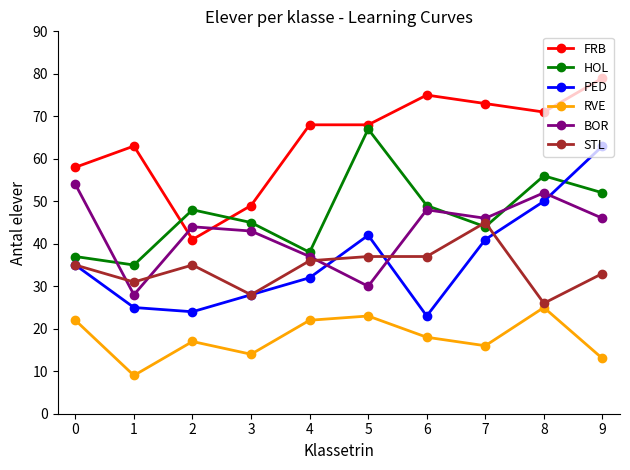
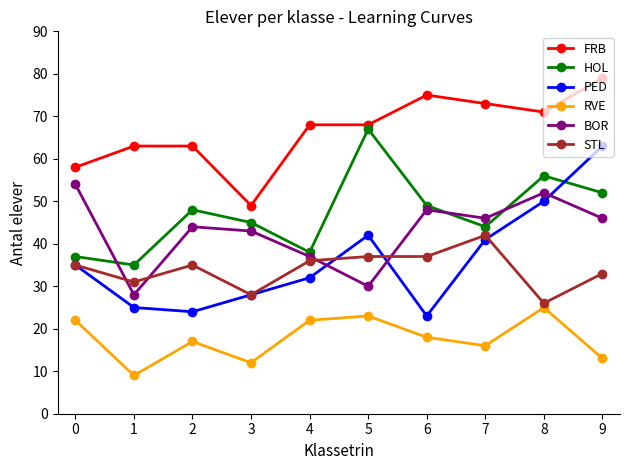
FRB, 2: 41 -> 63
RVE, 3: 14 -> 12
STL, 7: 45 -> 42
